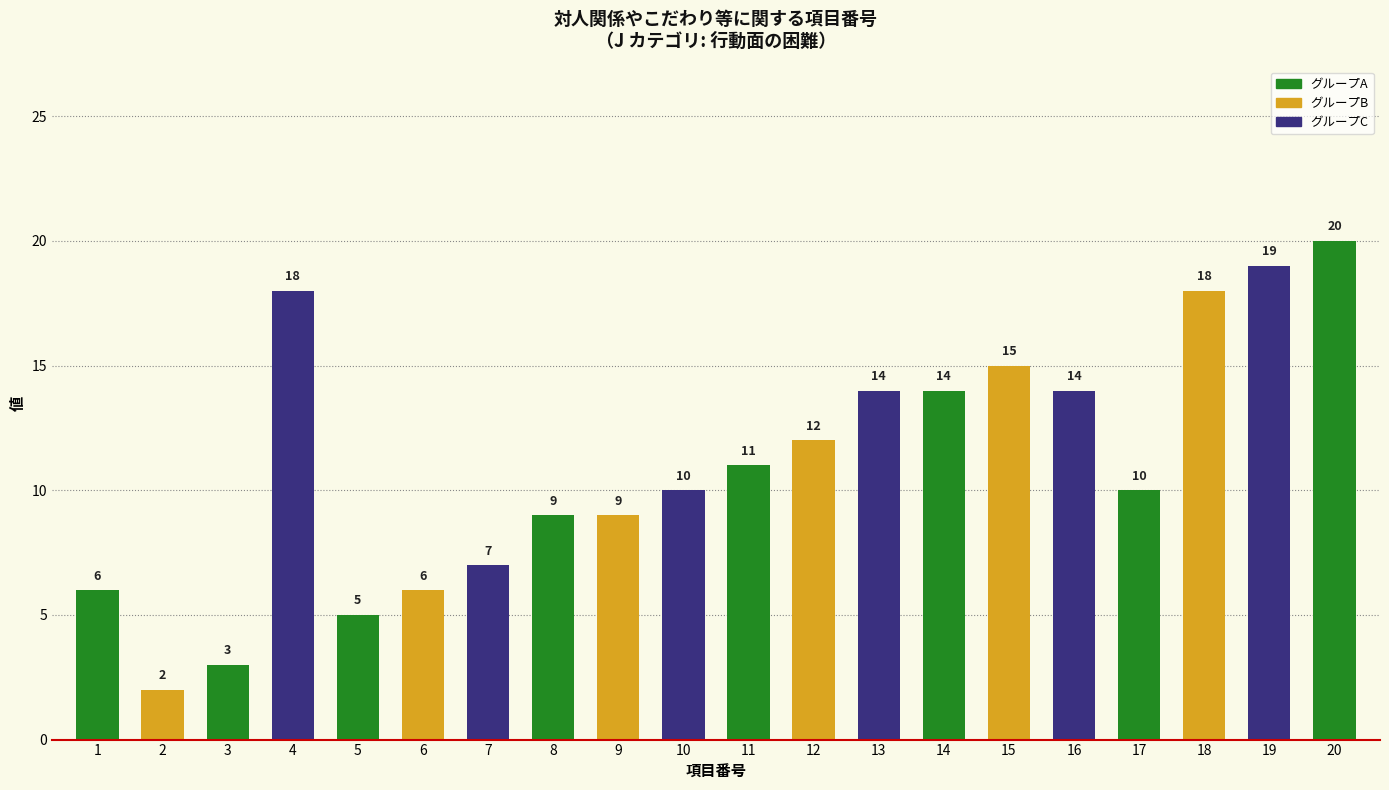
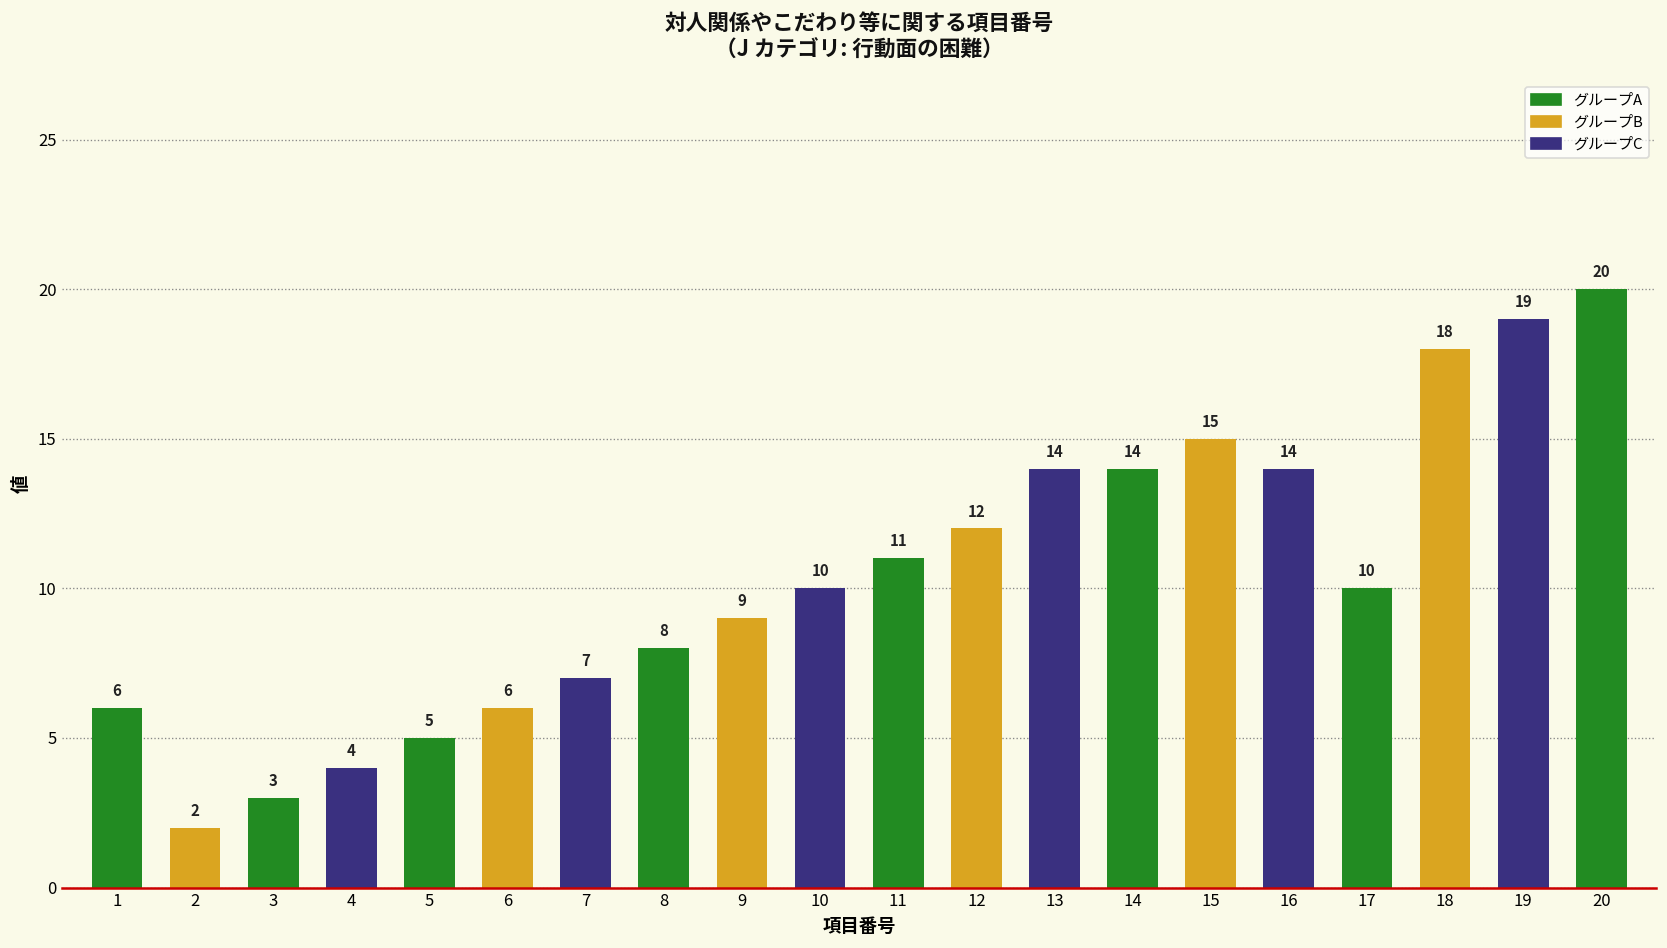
4: 18 -> 4
8: 9 -> 8
